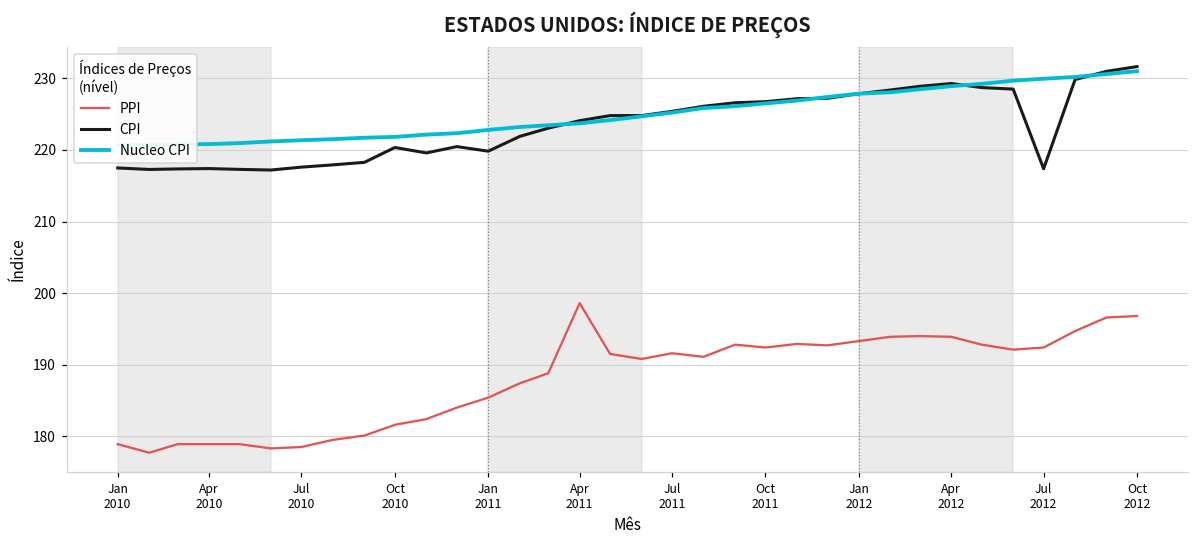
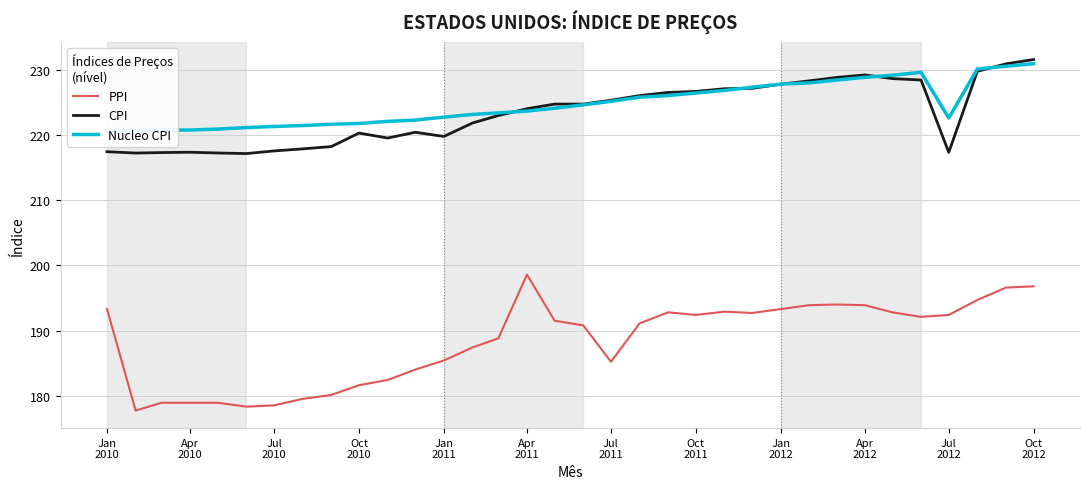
PPI, Jan 2010: 179 -> 193
PPI, Jul 2011: 192 -> 185
Nucleo CPI, Jul 2012: 230 -> 223
